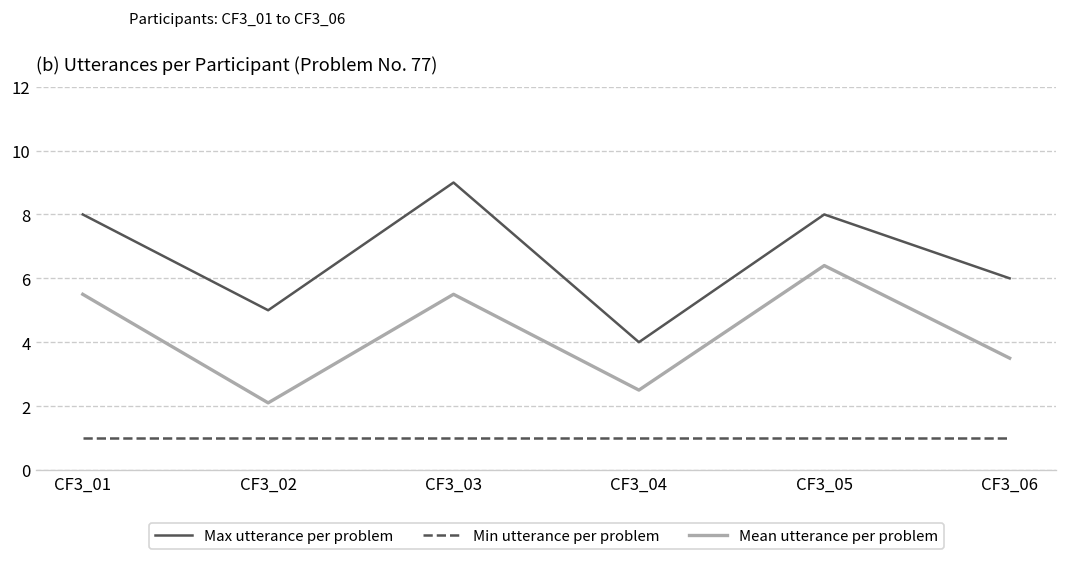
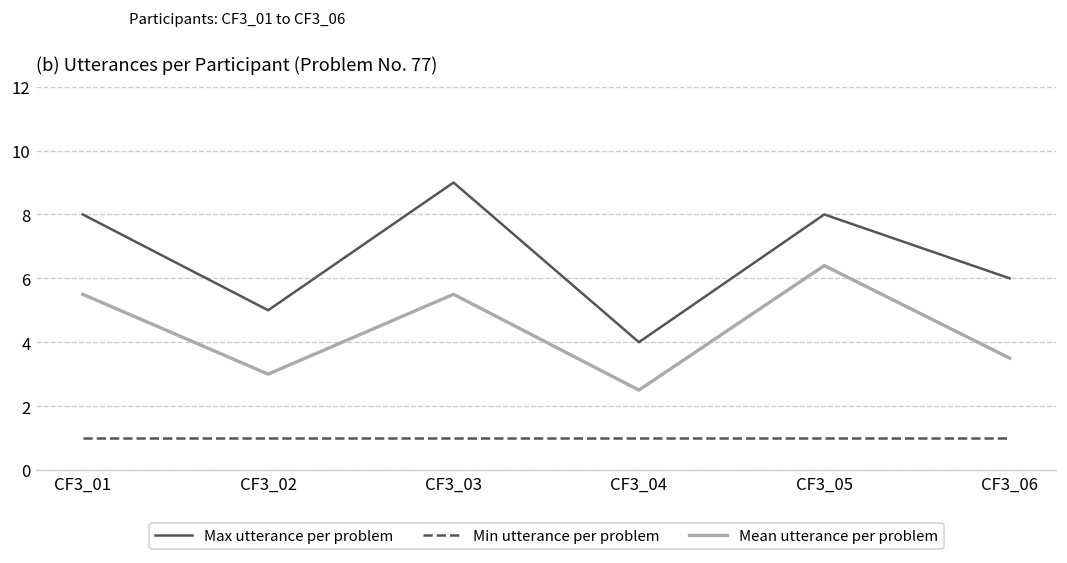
Mean utterance per problem, CF3_02: 2.1 -> 3.0
